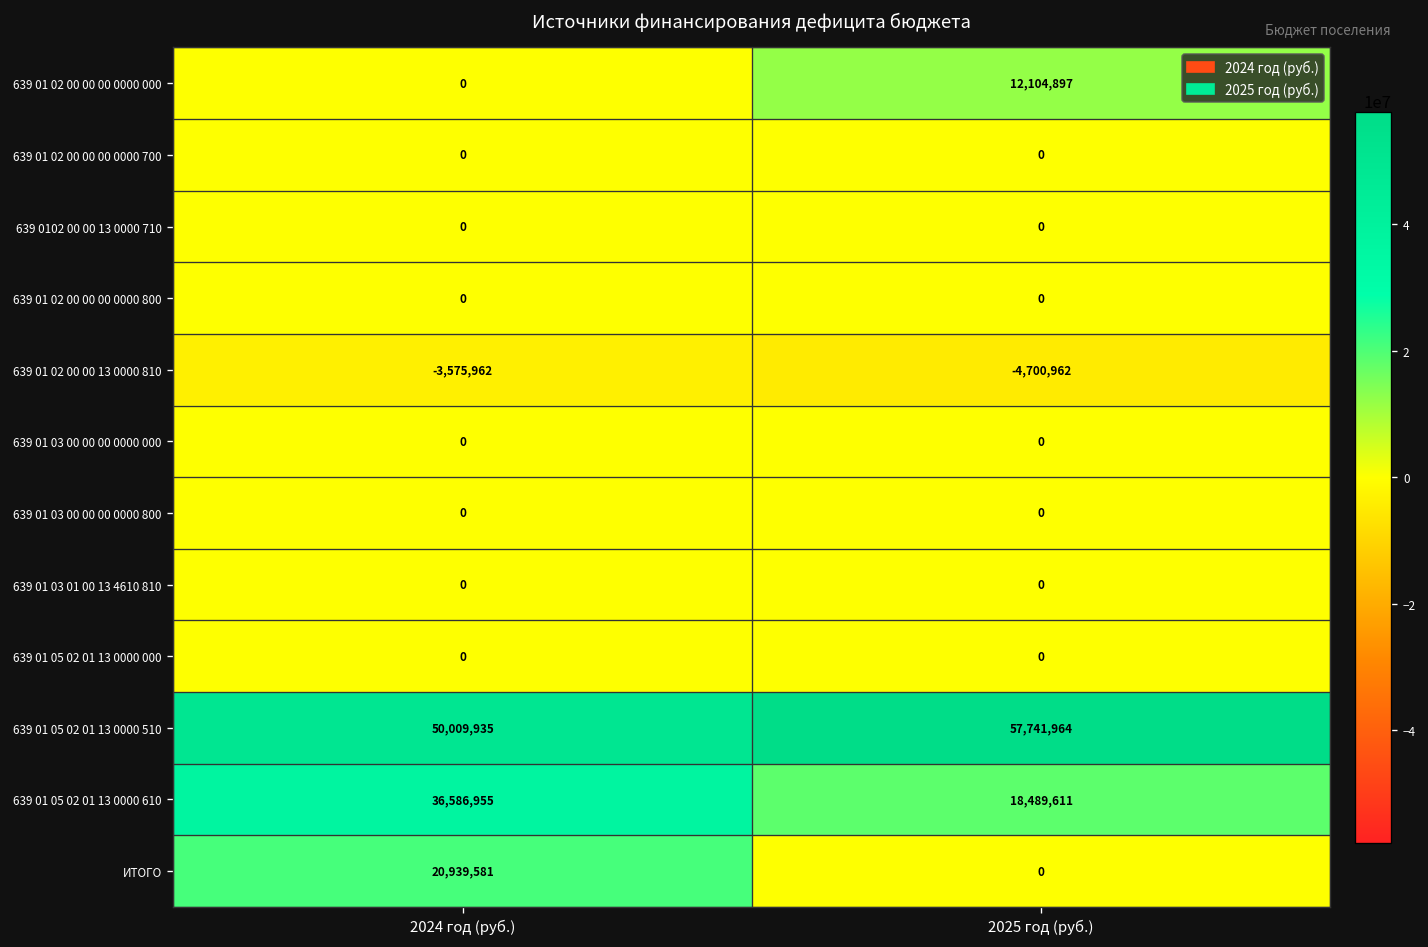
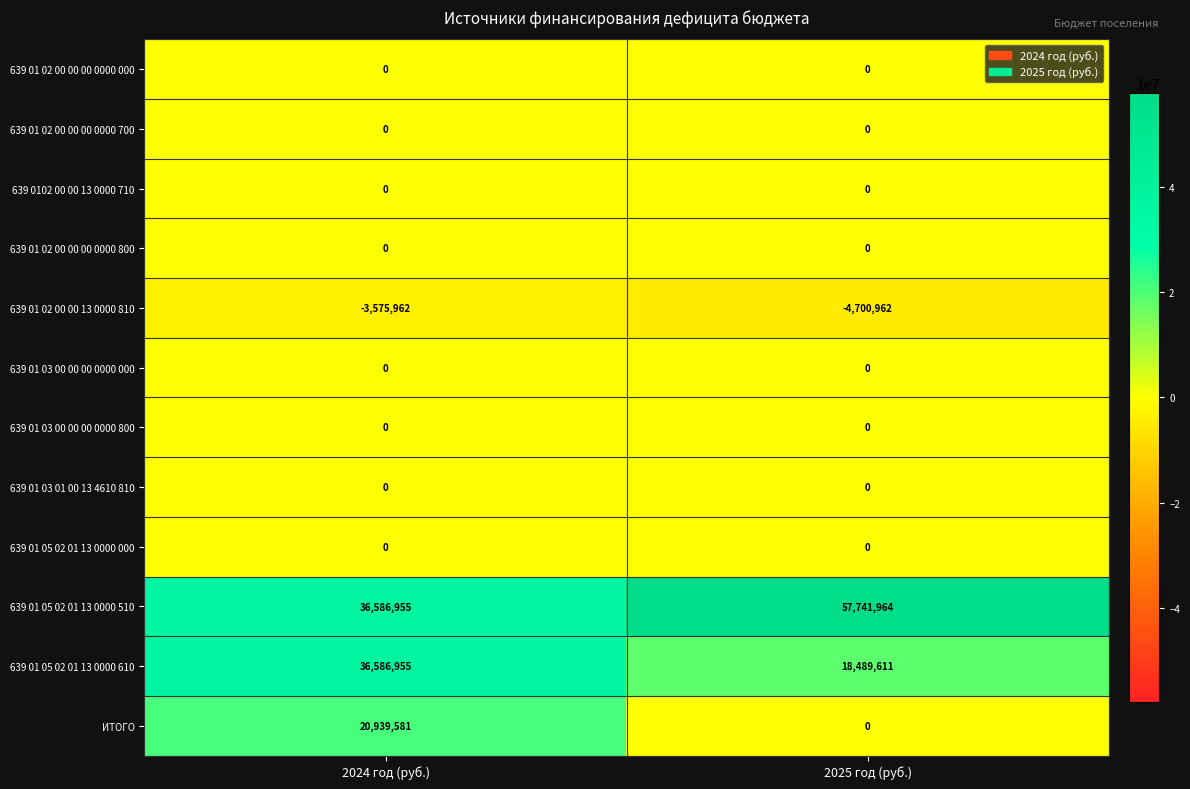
639 01 02 00 00 00 0000 000, 2025 год (руб.): 12,104,897 -> 0
639 01 05 02 01 13 0000 510, 2024 год (руб.): 50,009,935 -> 36,586,955
